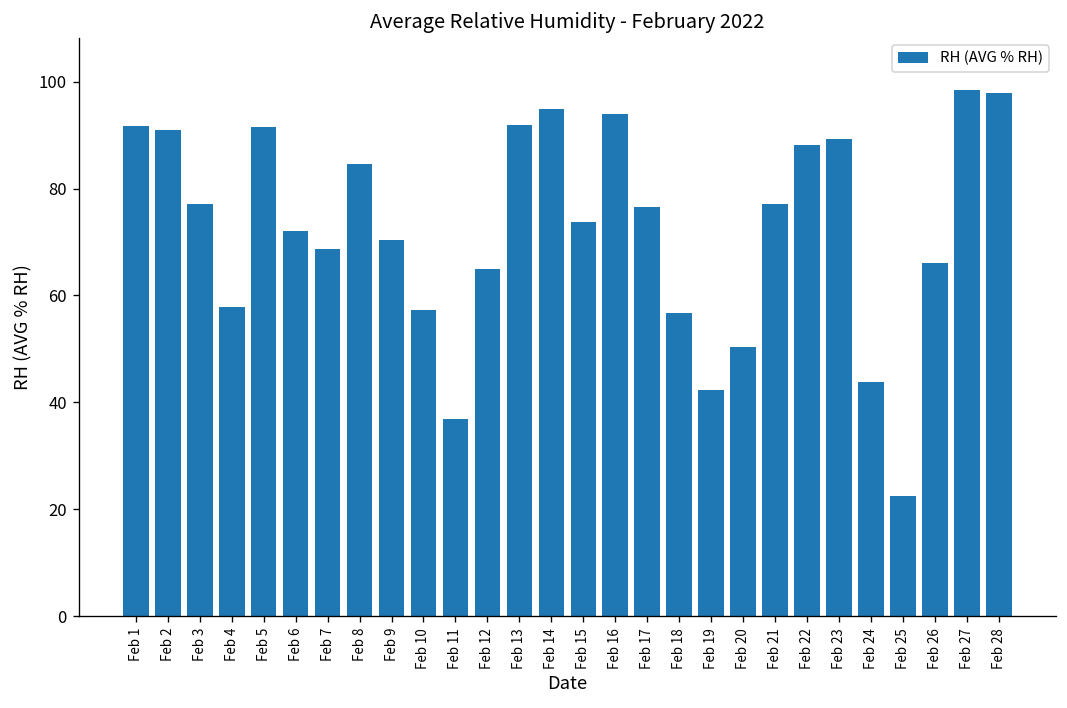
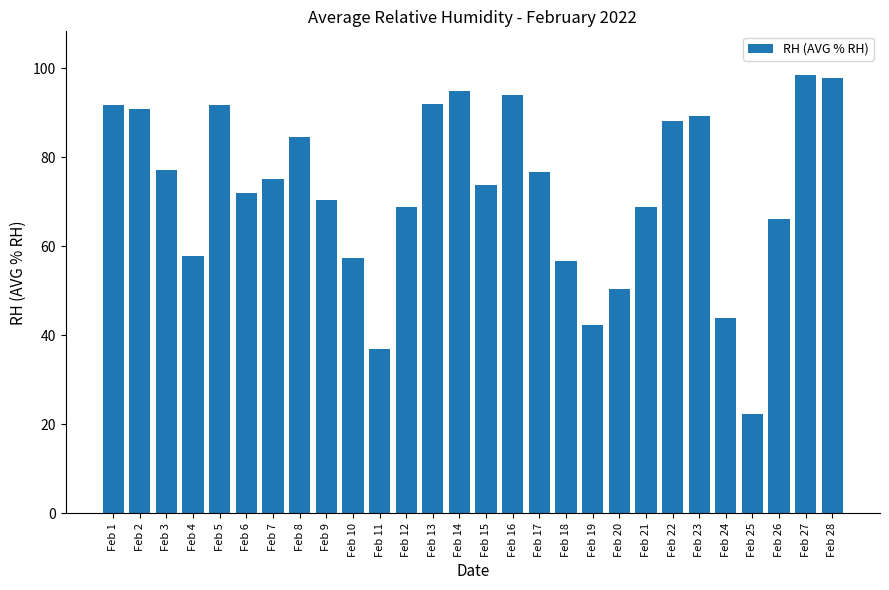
Feb 7: 69 -> 75
Feb 12: 65 -> 69
Feb 21: 77 -> 69
